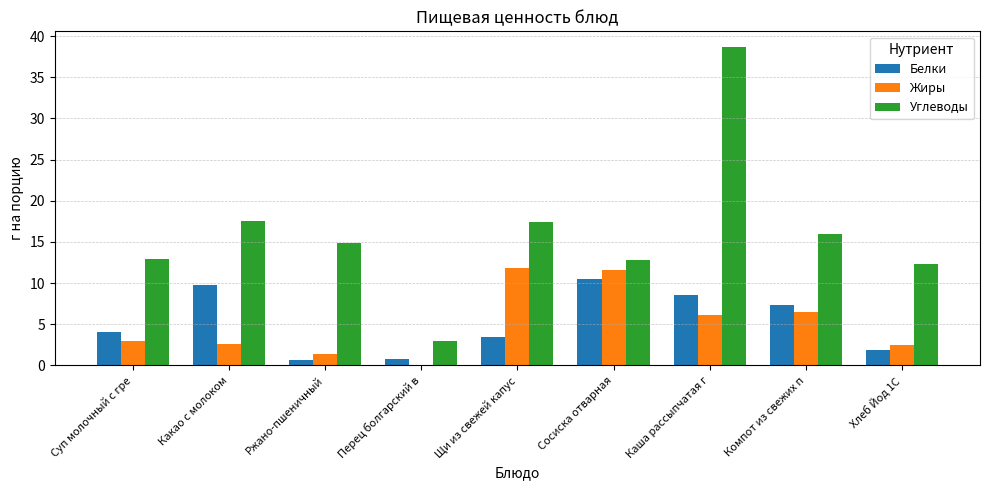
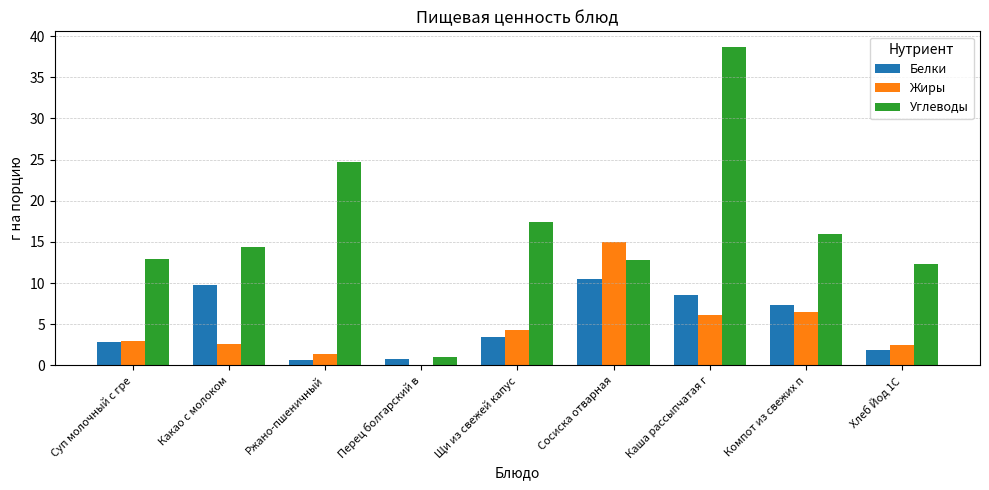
Белки, Суп молочный с гре: 4 -> 3
Углеводы, Какао с молоком: 18 -> 14
Углеводы, Ржано-пшеничный: 15 -> 25
Углеводы, Перец болгарский в: 3 -> 1
Жиры, Щи из свежей капус: 12 -> 4
Жиры, Сосиска отварная: 12 -> 15
